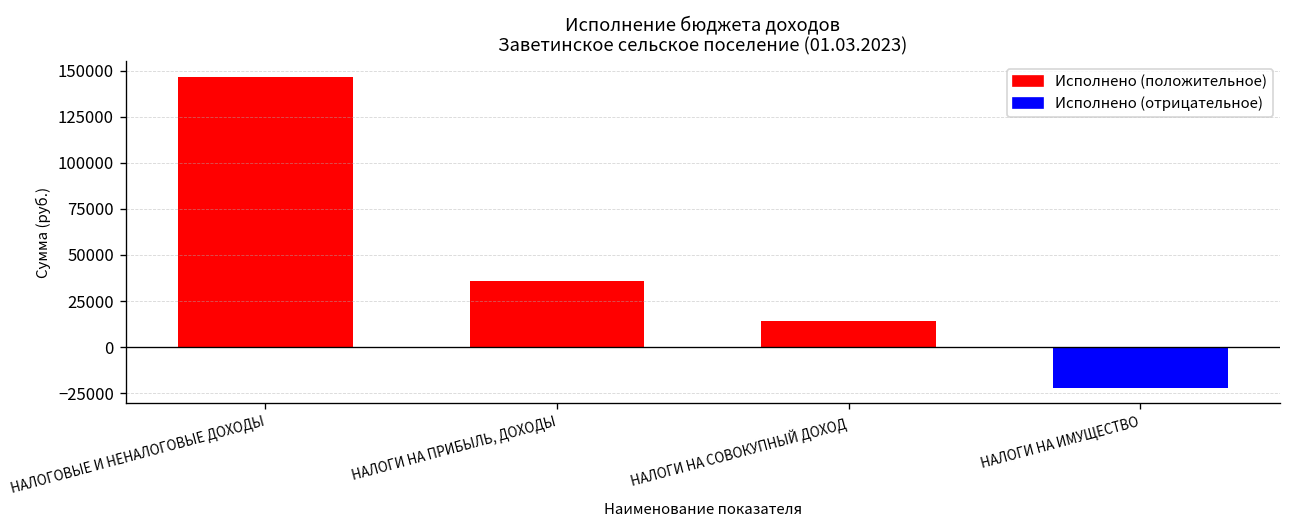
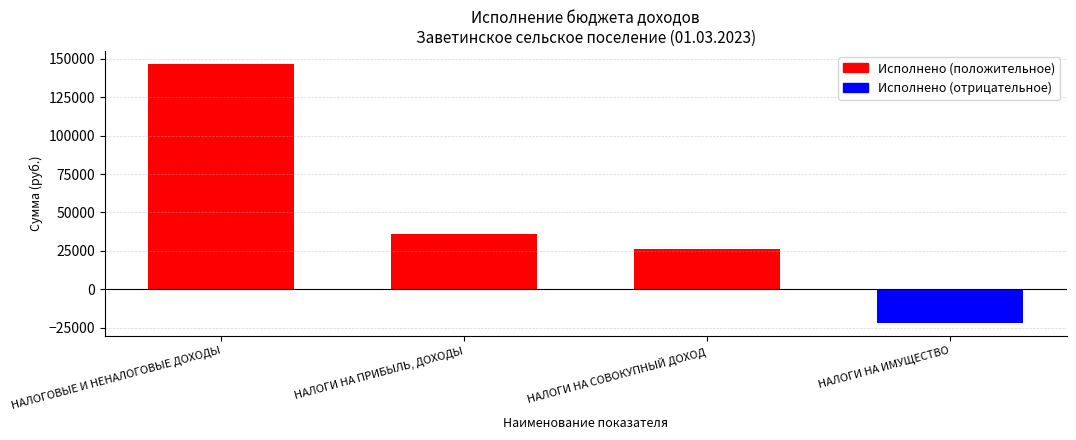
НАЛОГИ НА СОВОКУПНЫЙ ДОХОД: 14000 -> 26000
